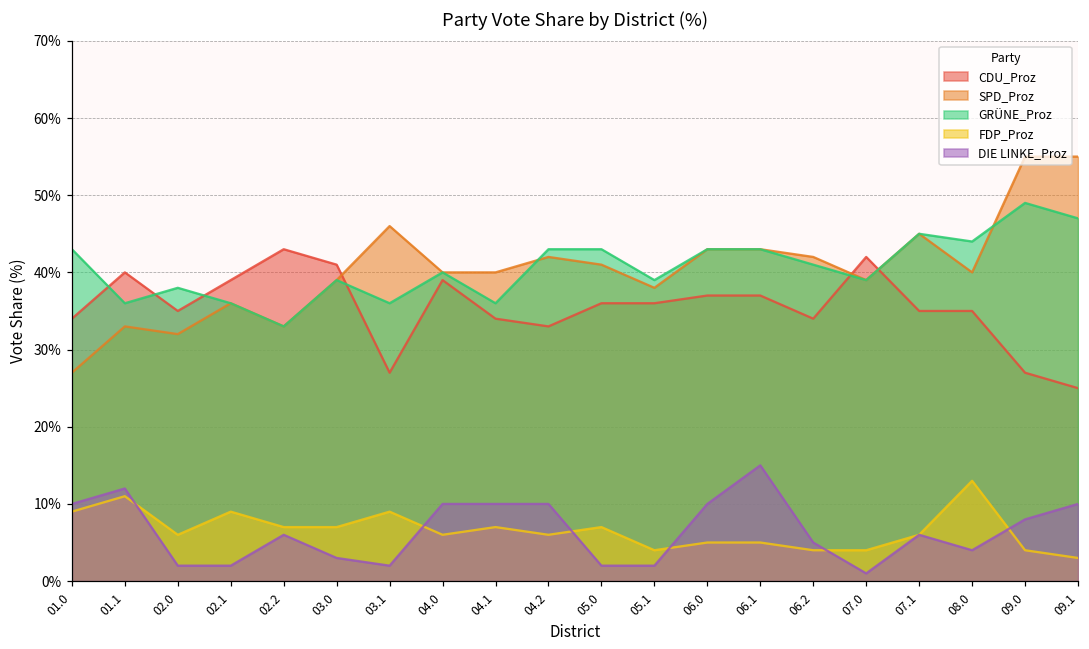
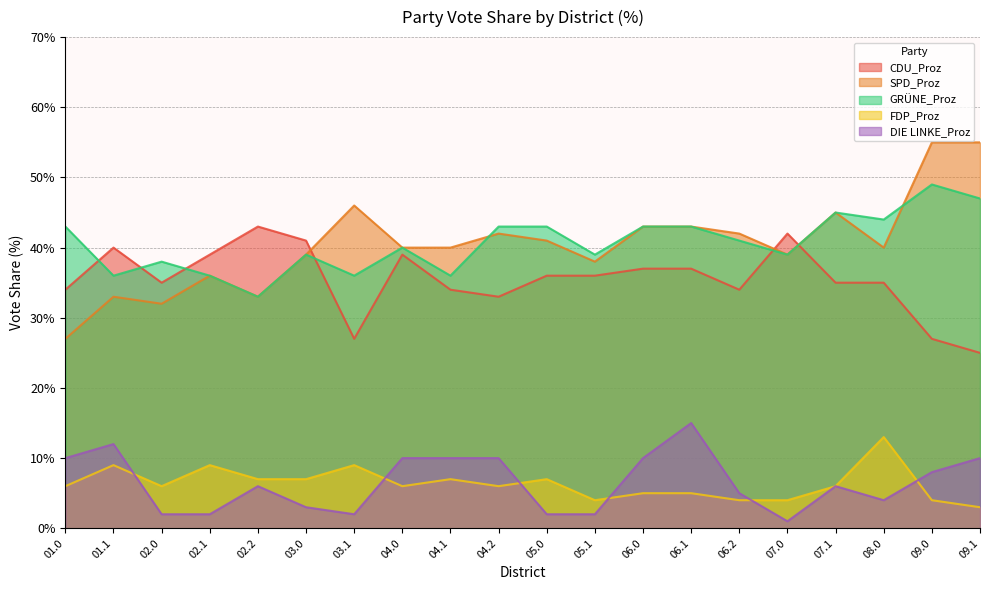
FDP_Proz, 01.0: 9% -> 6%
FDP_Proz, 01.1: 11% -> 9%
